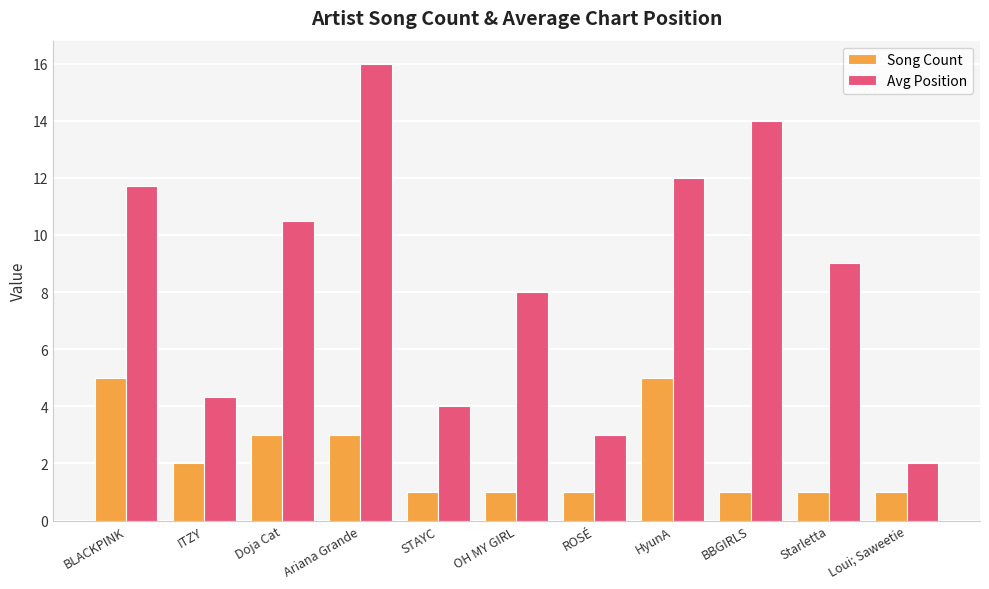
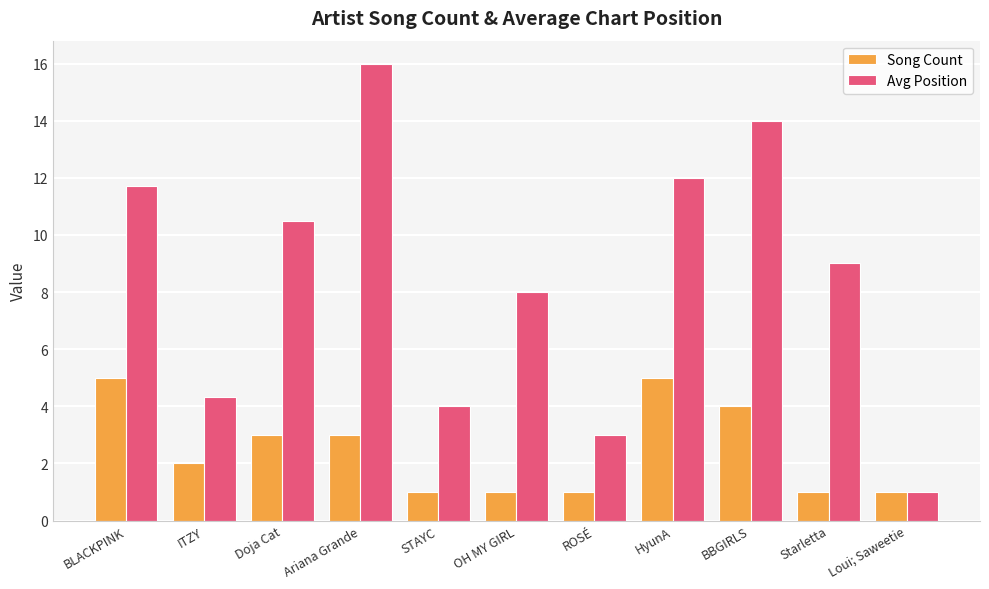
Song Count, BBGIRLS: 1 -> 4
Avg Position, Loui; Saweetie: 2 -> 1
